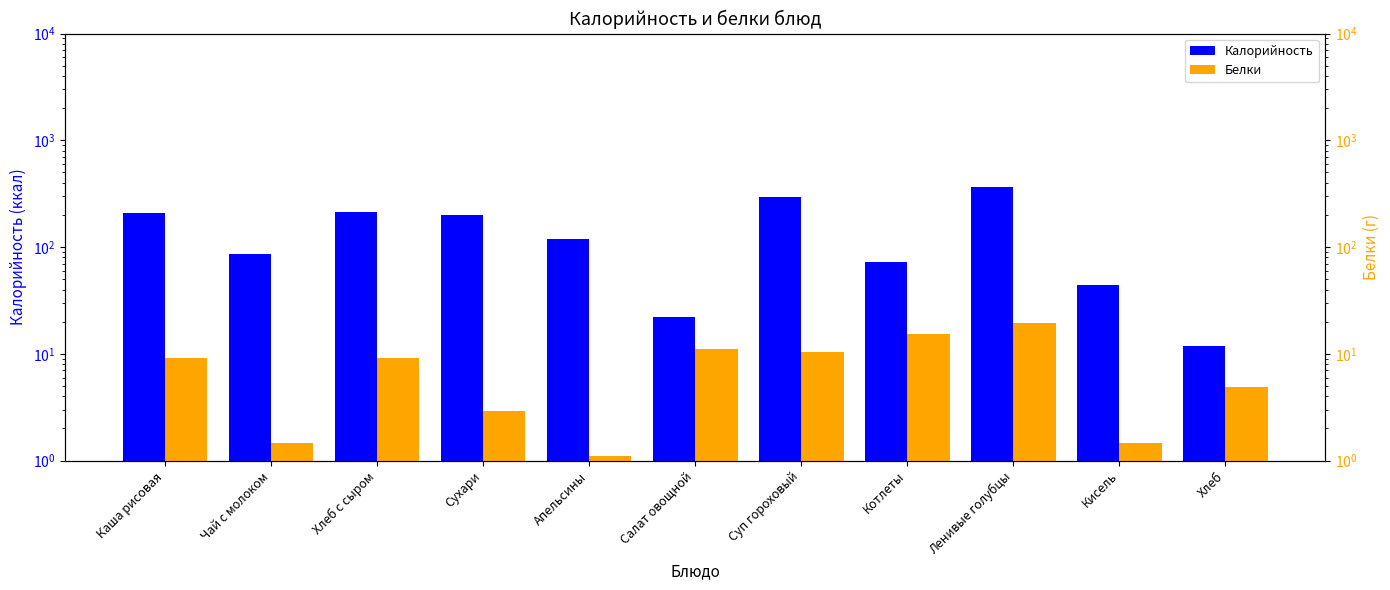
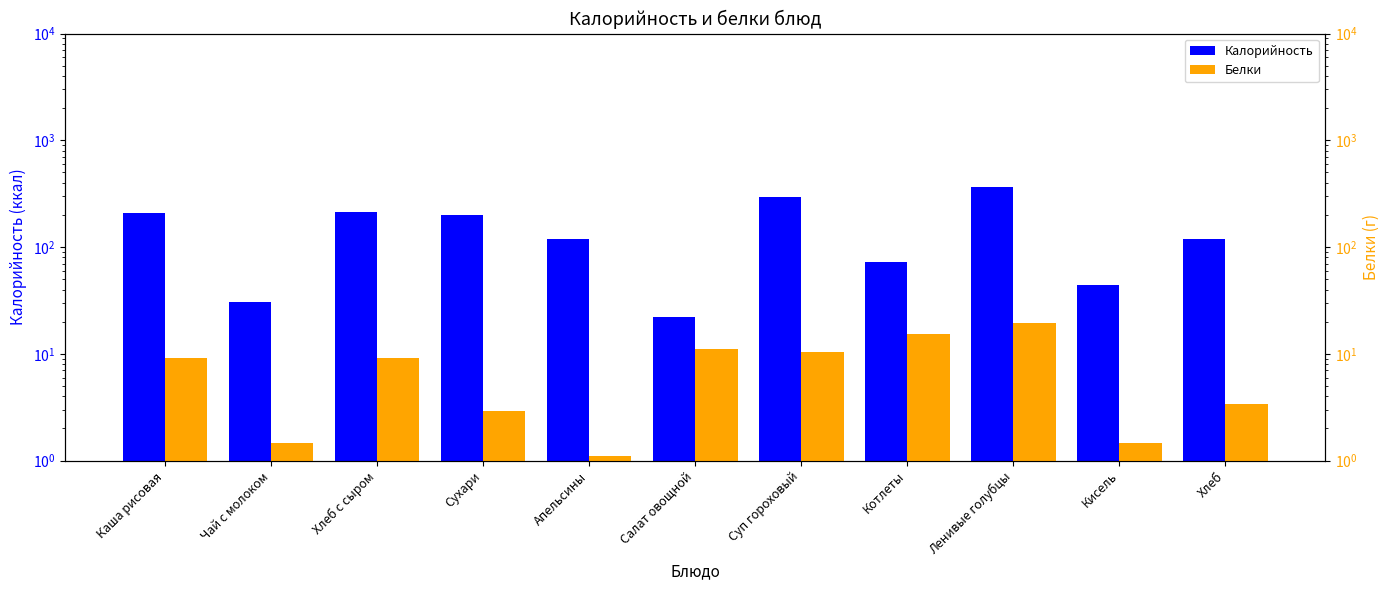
Калорийность, Чай с молоком: 90 -> 30
Калорийность, Хлеб: 12 -> 120
Белки, Хлеб: 5 -> 3.4
